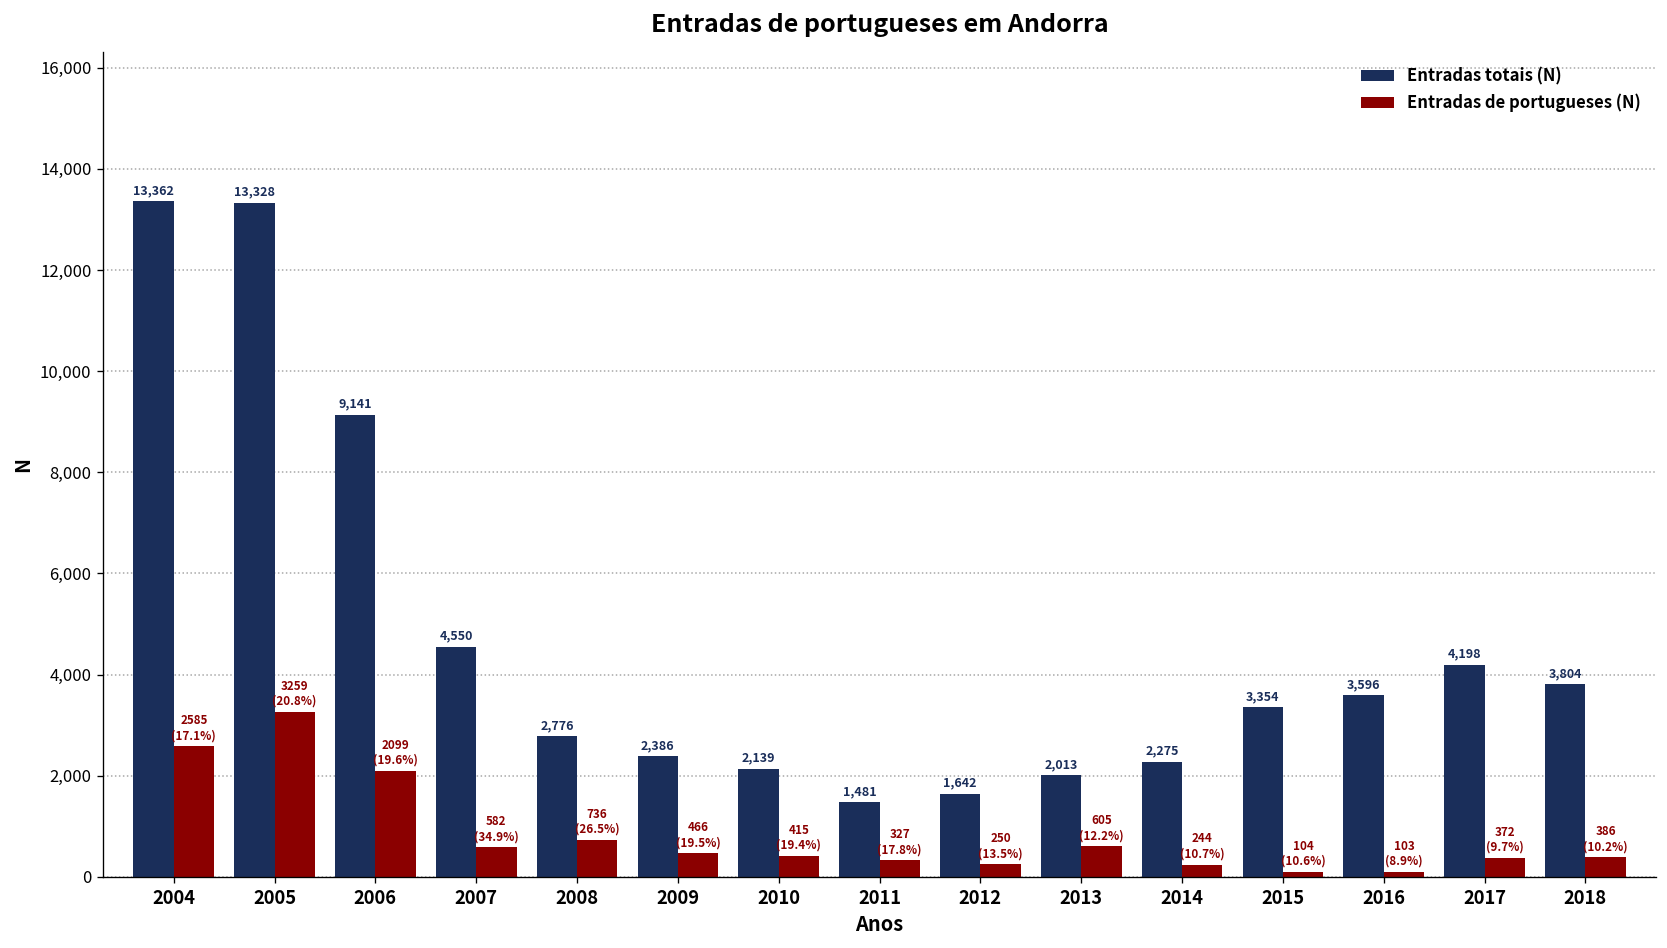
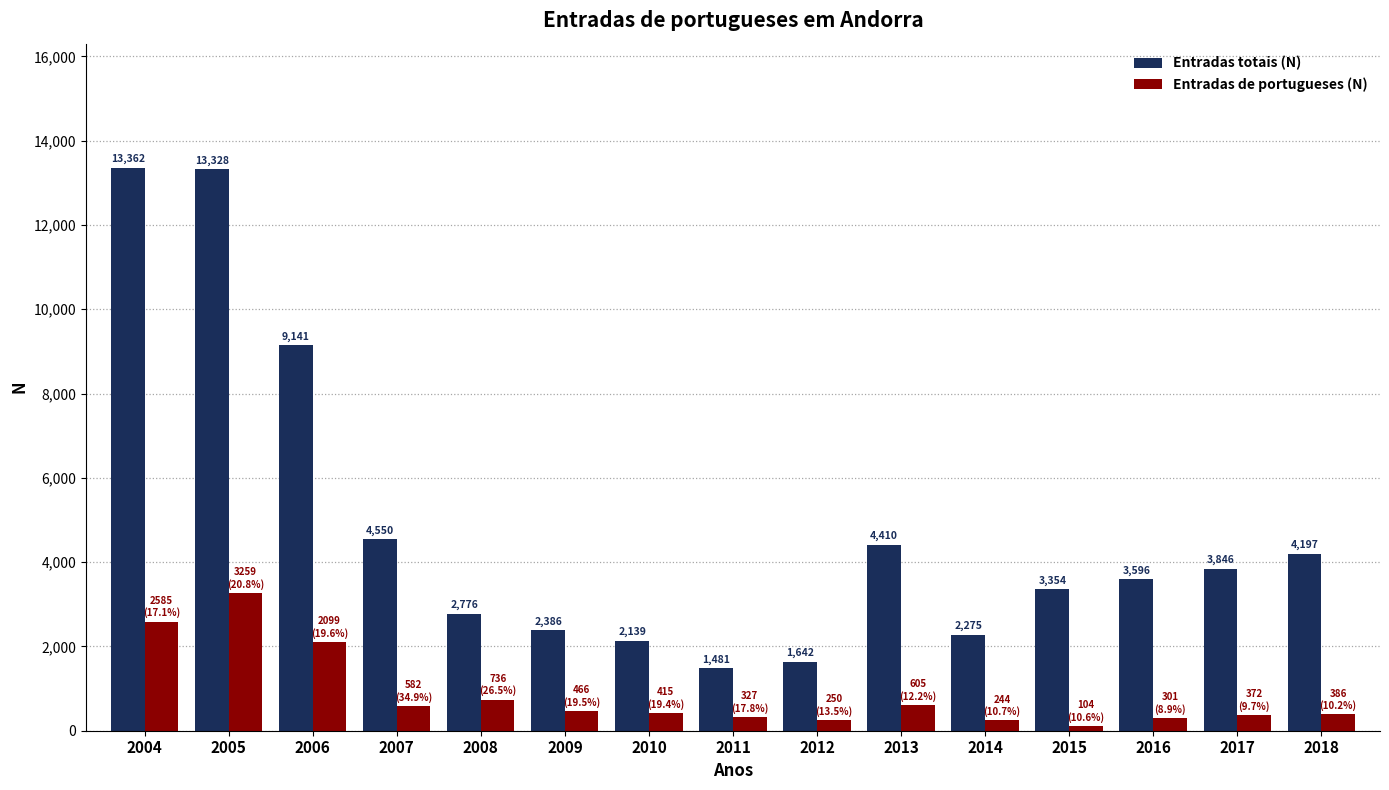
Entradas totais (N), 2013: 2,013 -> 4,410
Entradas de portugueses (N), 2016: 103 -> 301
Entradas totais (N), 2017: 4,198 -> 3,846
Entradas totais (N), 2018: 3,804 -> 4,197
